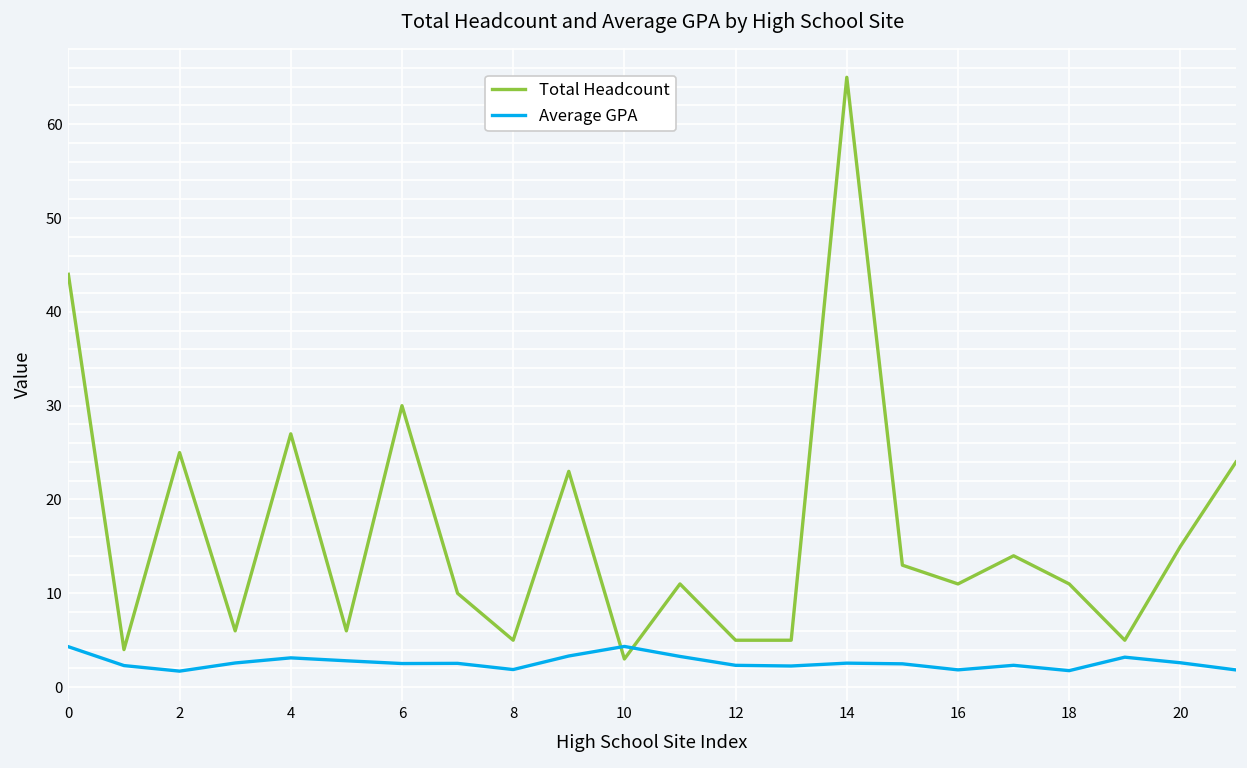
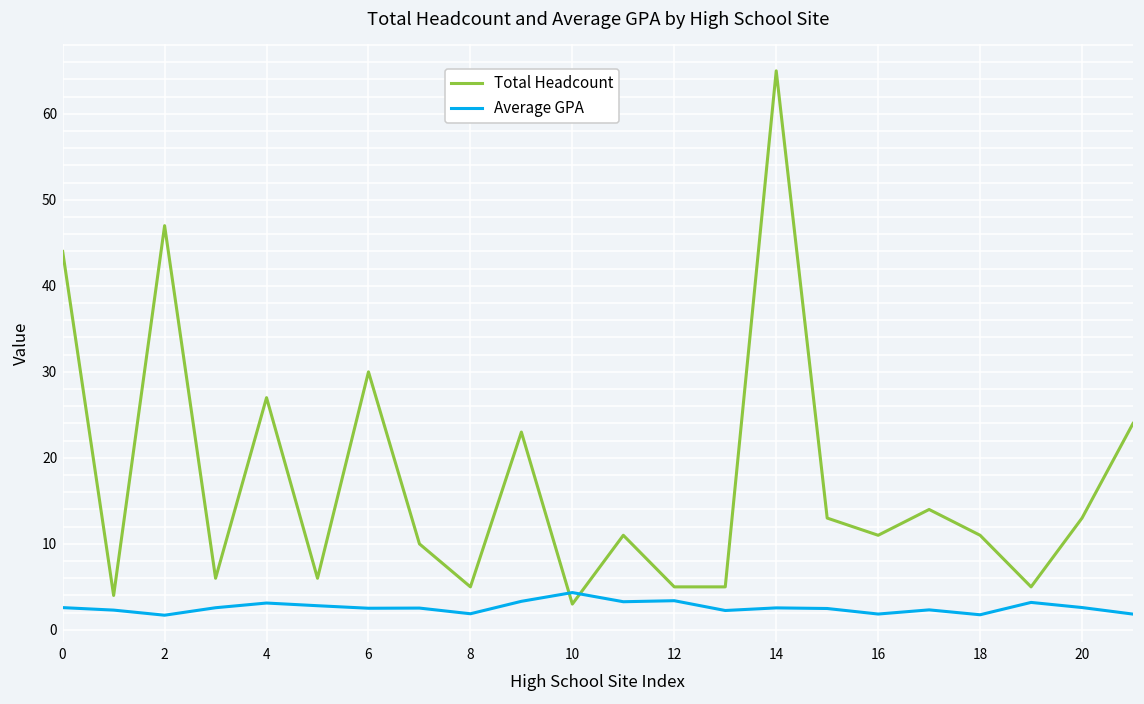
Average GPA, 0: 4 -> 3
Total Headcount, 2: 25 -> 47
Average GPA, 12: 2 -> 3
Total Headcount, 20: 15 -> 13
